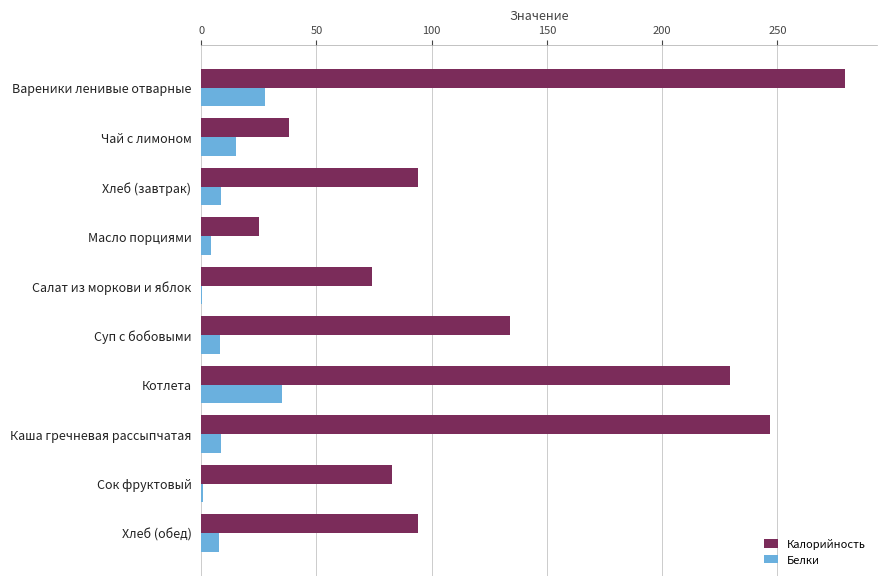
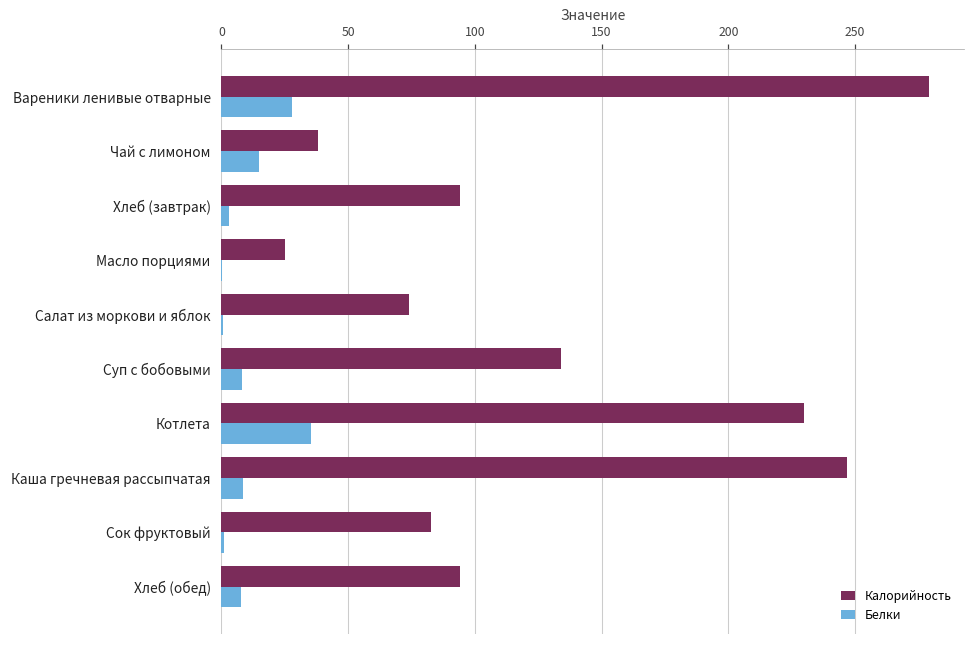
Белки, Хлеб (завтрак): 9 -> 3
Белки, Масло порциями: 4 -> 0
